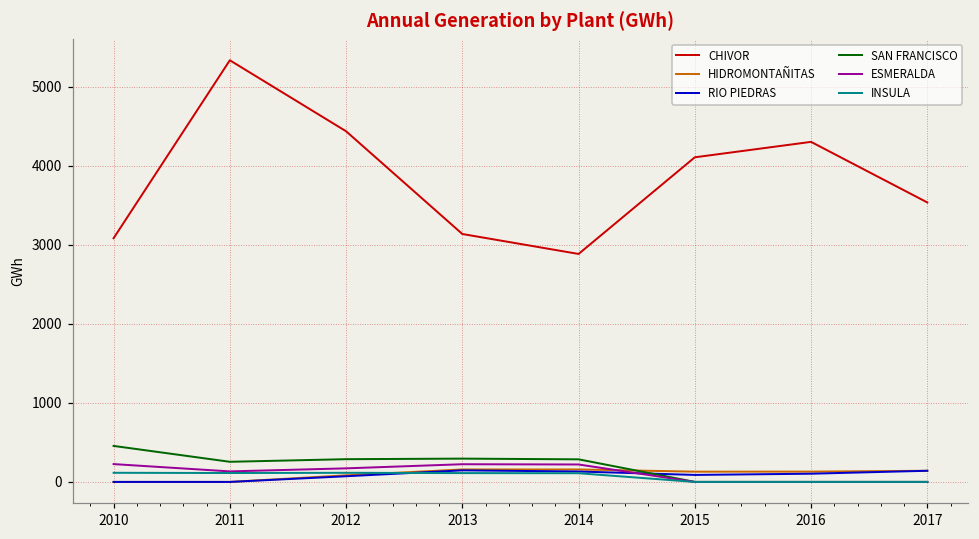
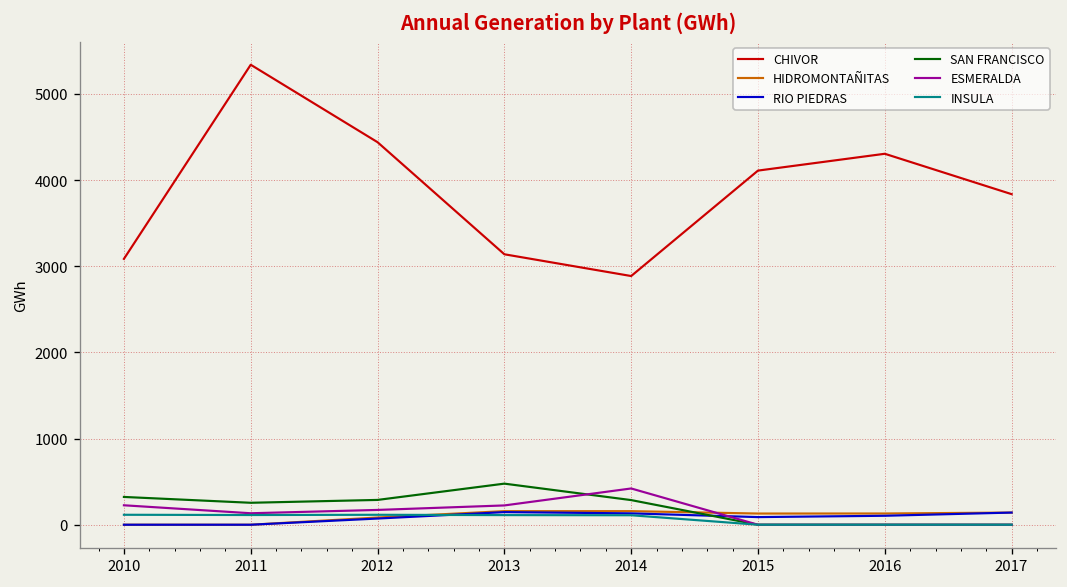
SAN FRANCISCO, 2010: 500 -> 300
SAN FRANCISCO, 2013: 300 -> 500
ESMERALDA, 2014: 200 -> 400
CHIVOR, 2017: 3500 -> 3800
